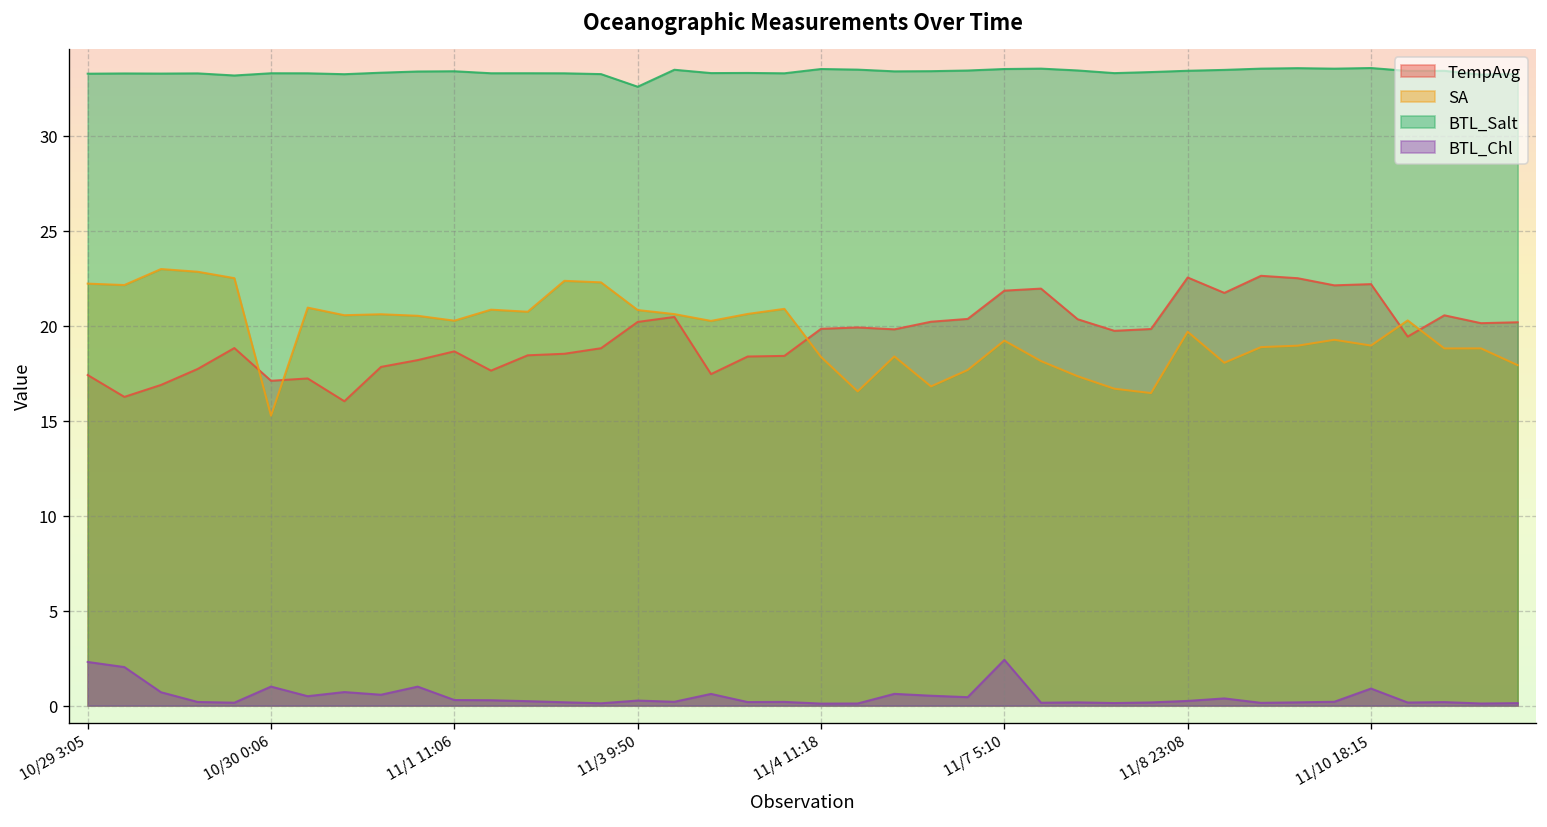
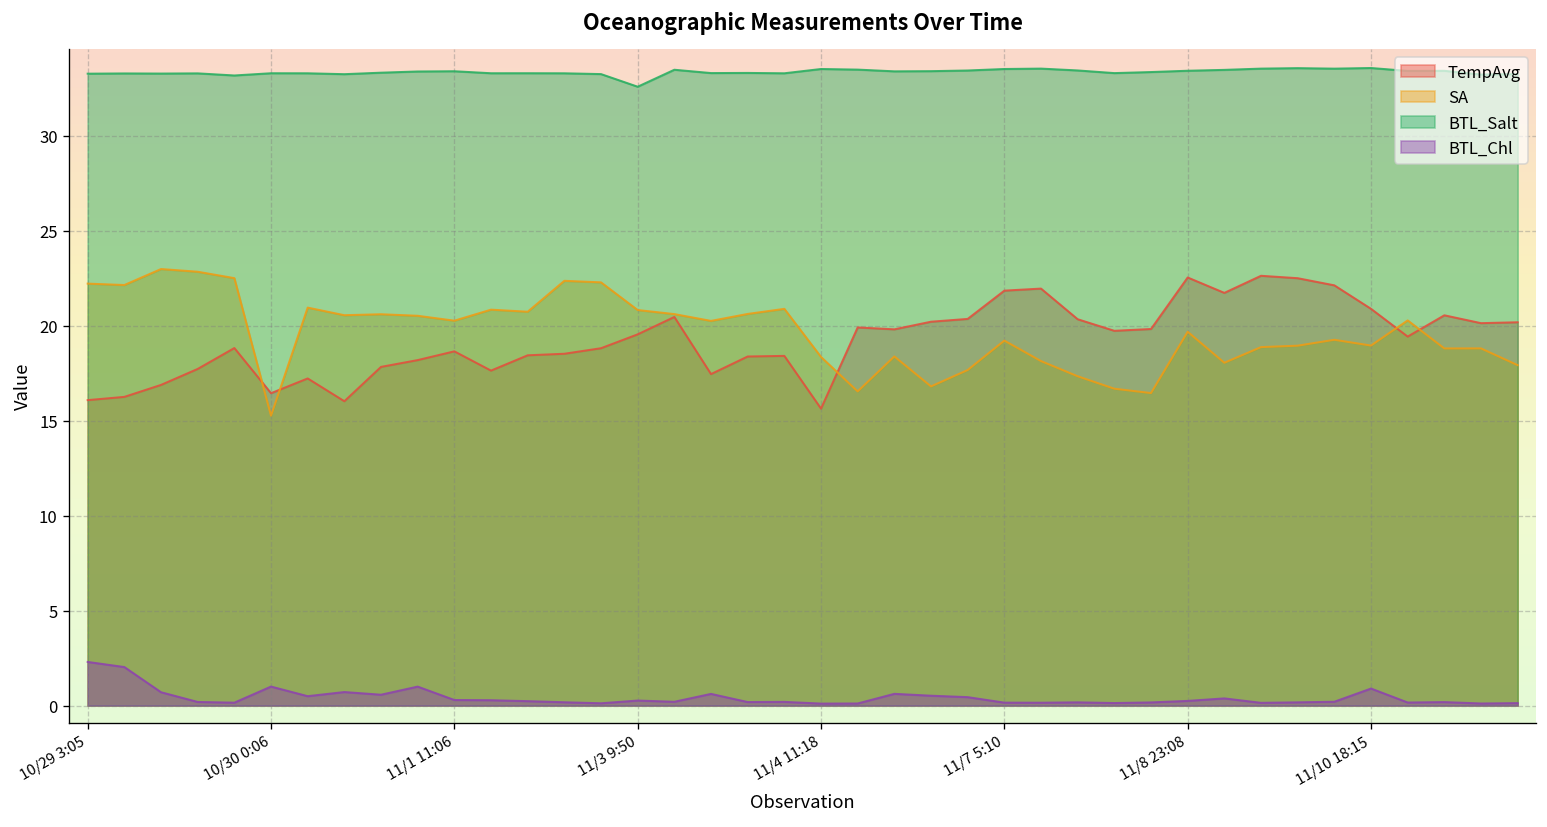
TempAvg, 10/29 3:05: 17.4 -> 16.1
TempAvg, 10/30 0:06: 17.1 -> 16.4
TempAvg, 11/3 9:50: 20.2 -> 19.5
TempAvg, 11/4 11:18: 19.8 -> 15.6
BTL_Chl, 11/7 5:10: 2.4 -> 0.2
TempAvg, 11/10 18:15: 22.2 -> 20.9
